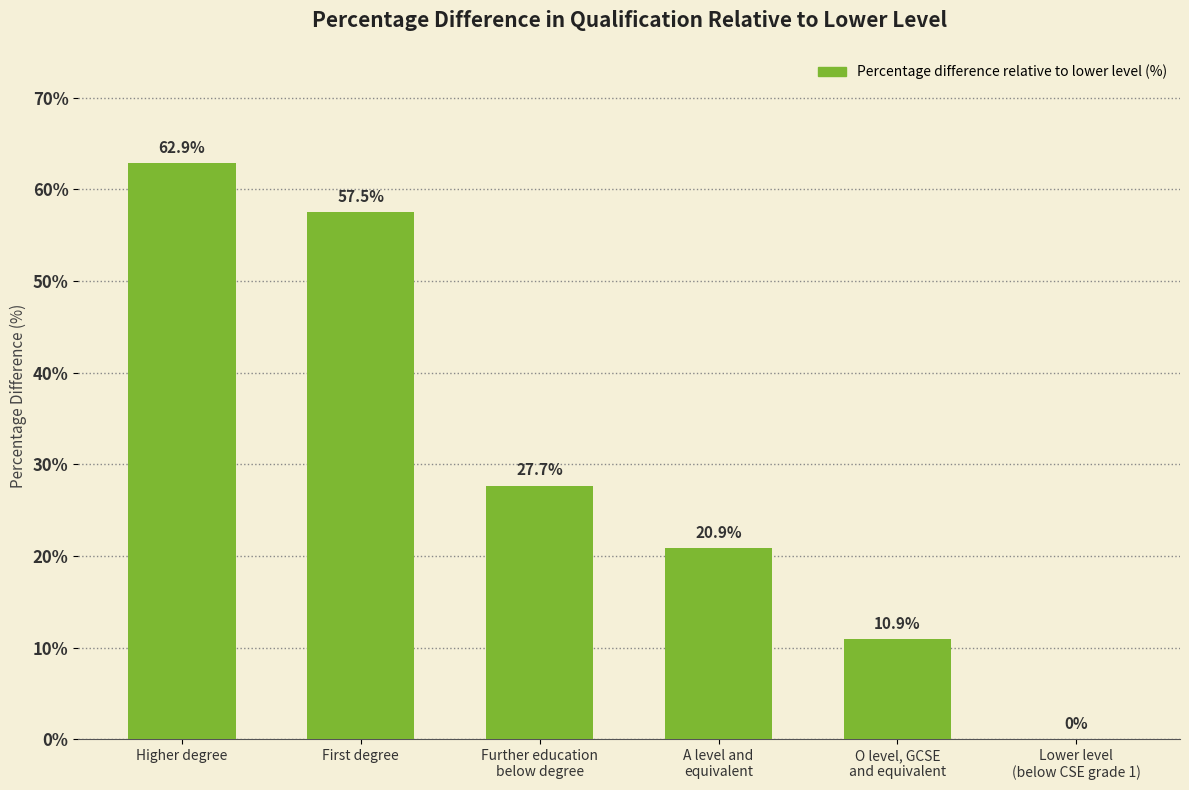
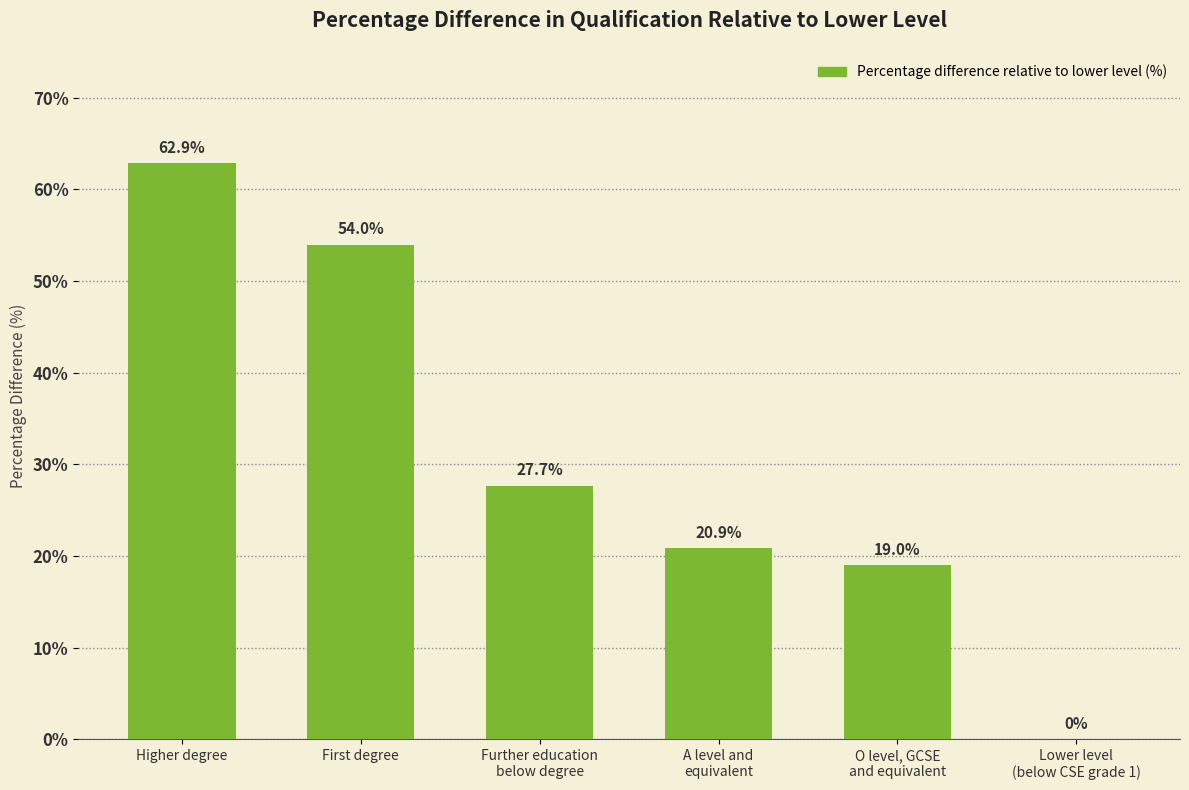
First degree: 57.5% -> 54.0%
O level, GCSE and equivalent: 10.9% -> 19.0%
